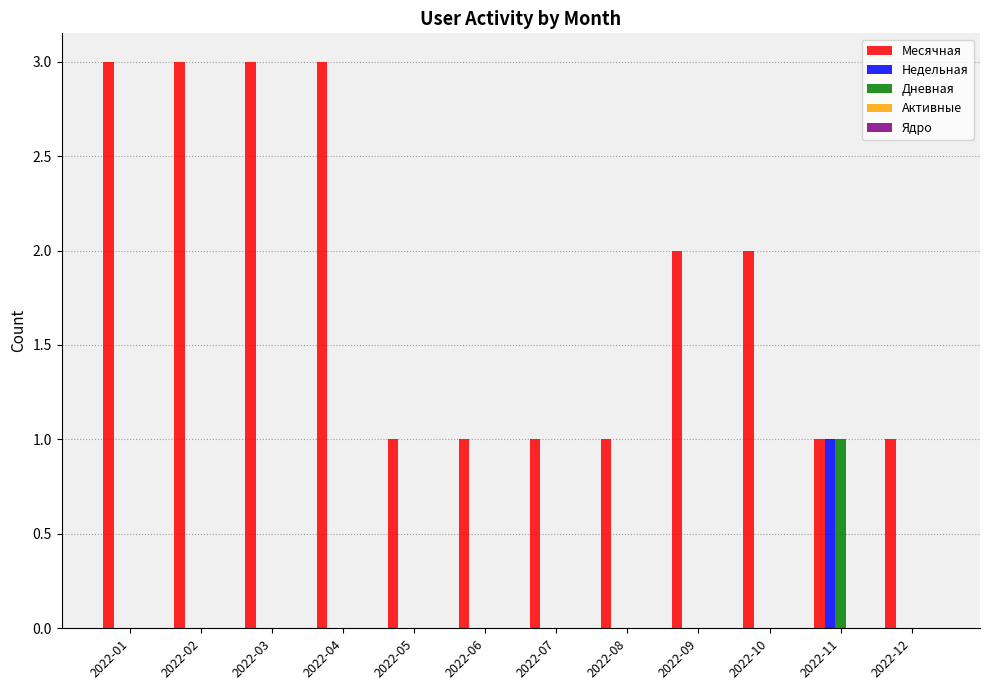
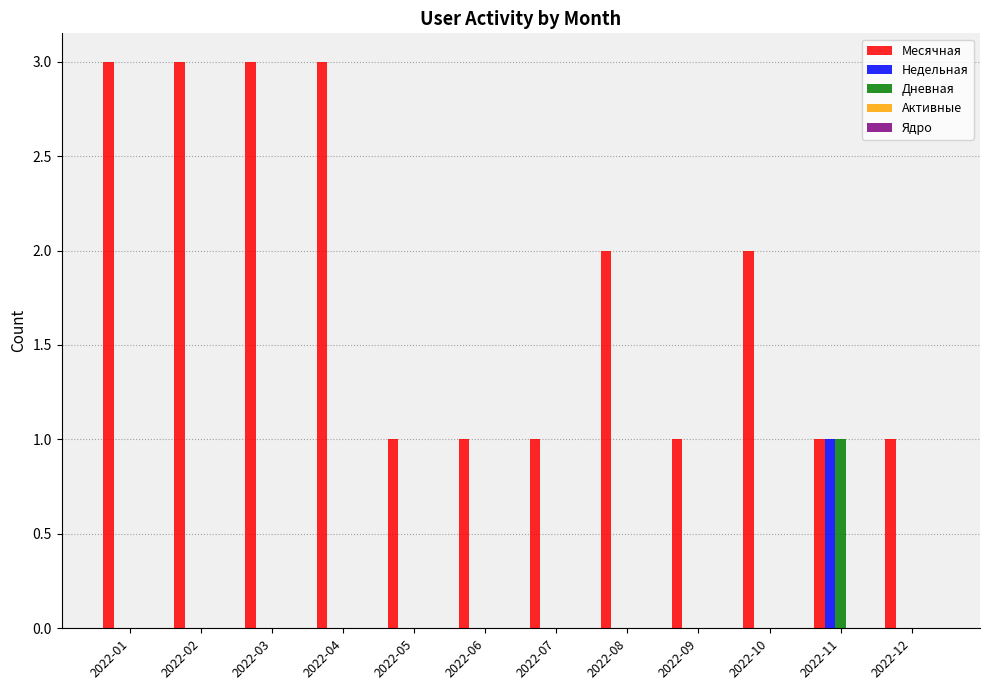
Месячная, 2022-08: 1 -> 2
Месячная, 2022-09: 2 -> 1
